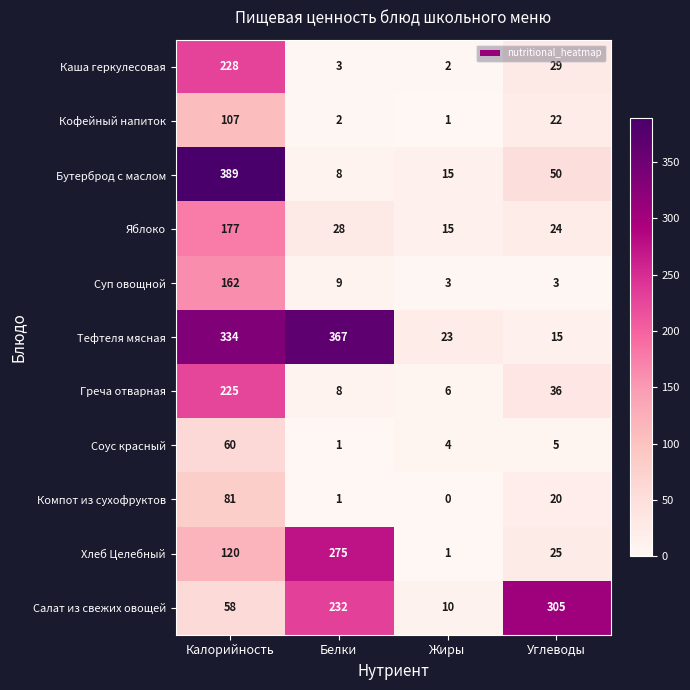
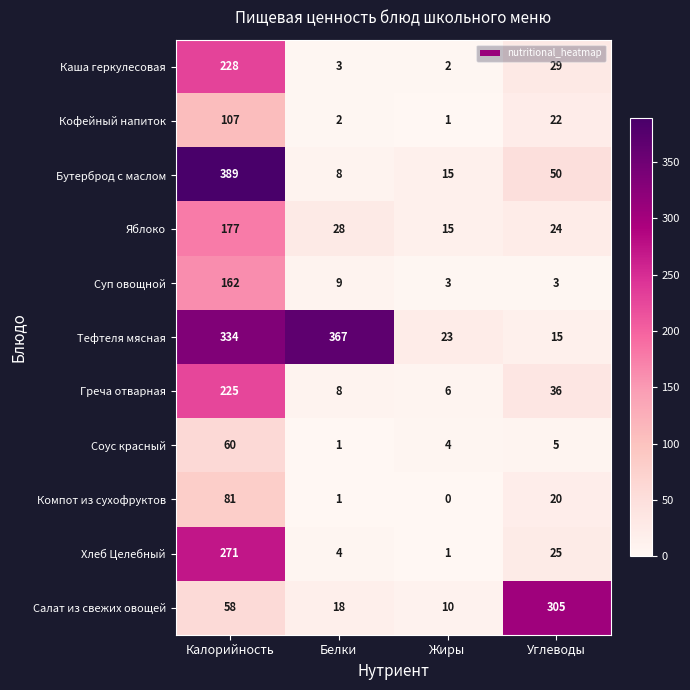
Хлеб Целебный, Калорийность: 120 -> 271
Хлеб Целебный, Белки: 275 -> 4
Салат из свежих овощей, Белки: 232 -> 18
